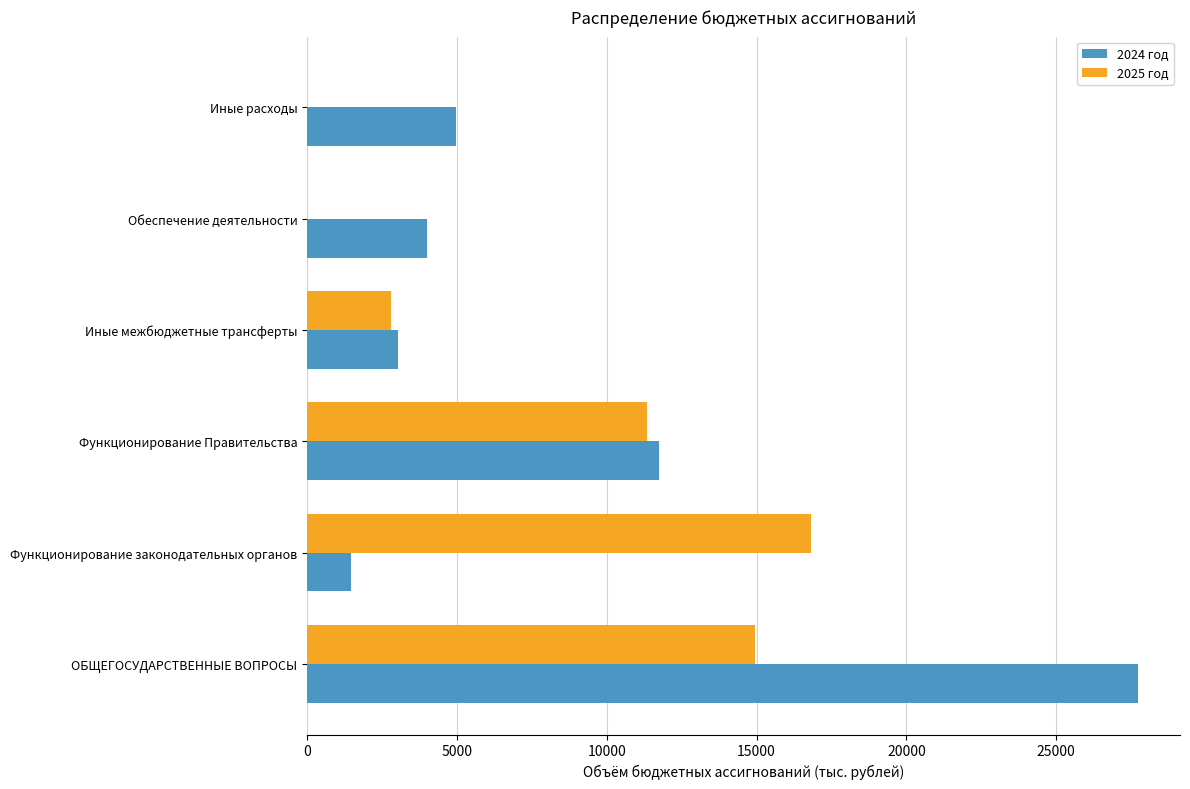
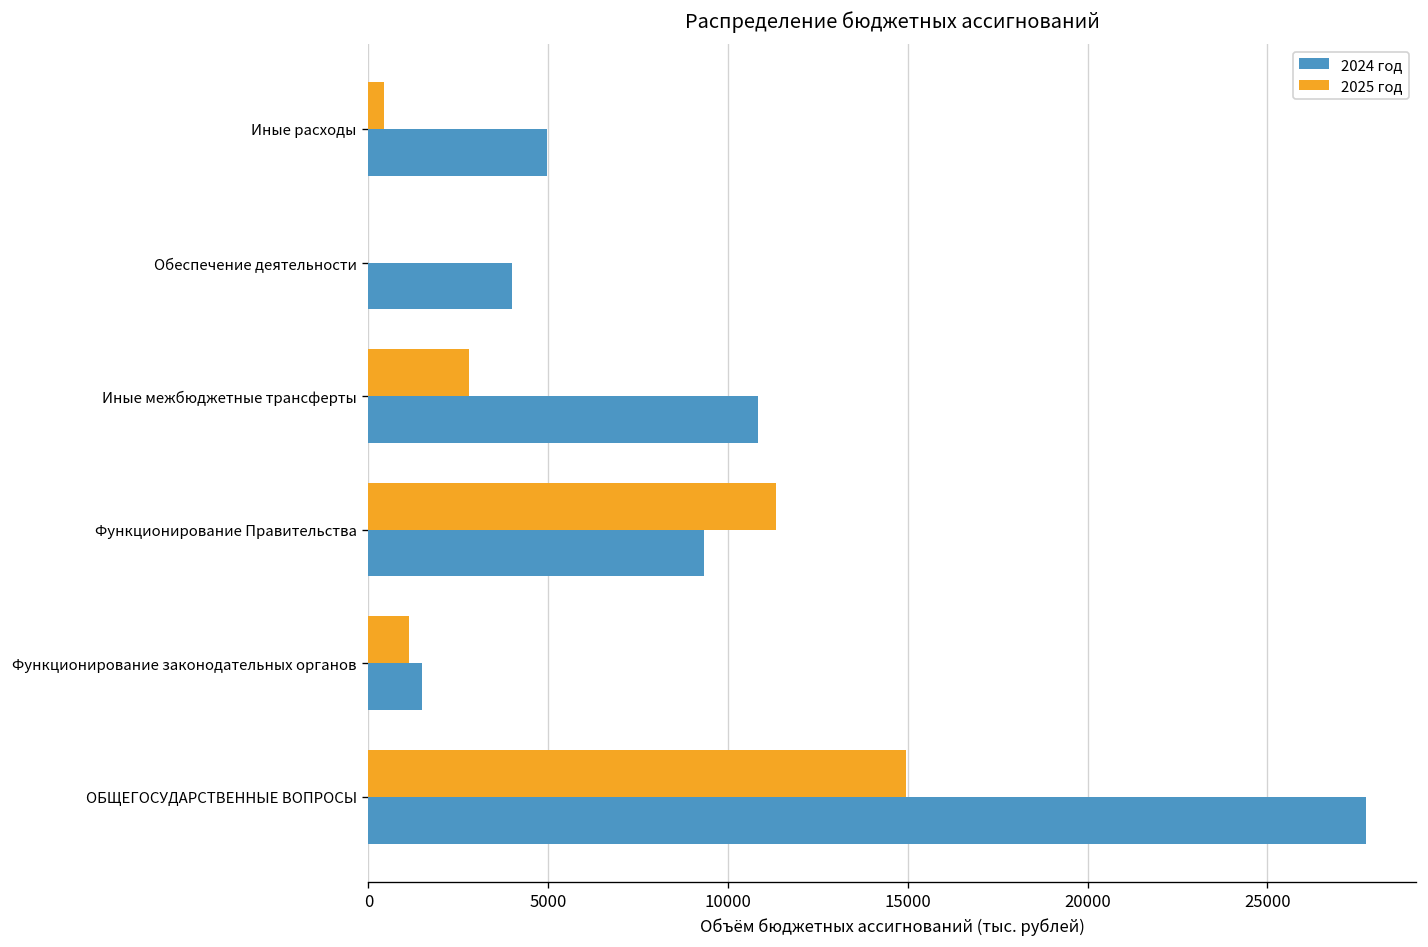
2025 год, Иные расходы: 0 -> 400
2024 год, Иные межбюджетные трансферты: 3000 -> 10800
2024 год, Функционирование Правительства: 11800 -> 9300
2025 год, Функционирование законодательных органов: 16800 -> 1100
